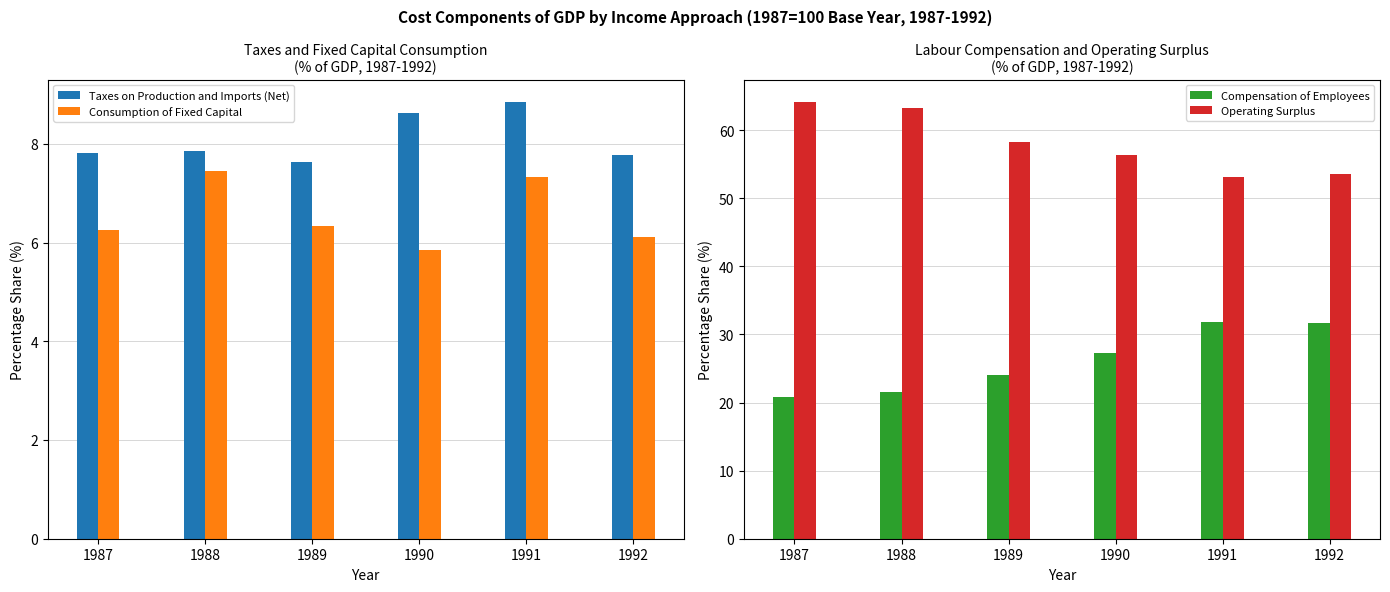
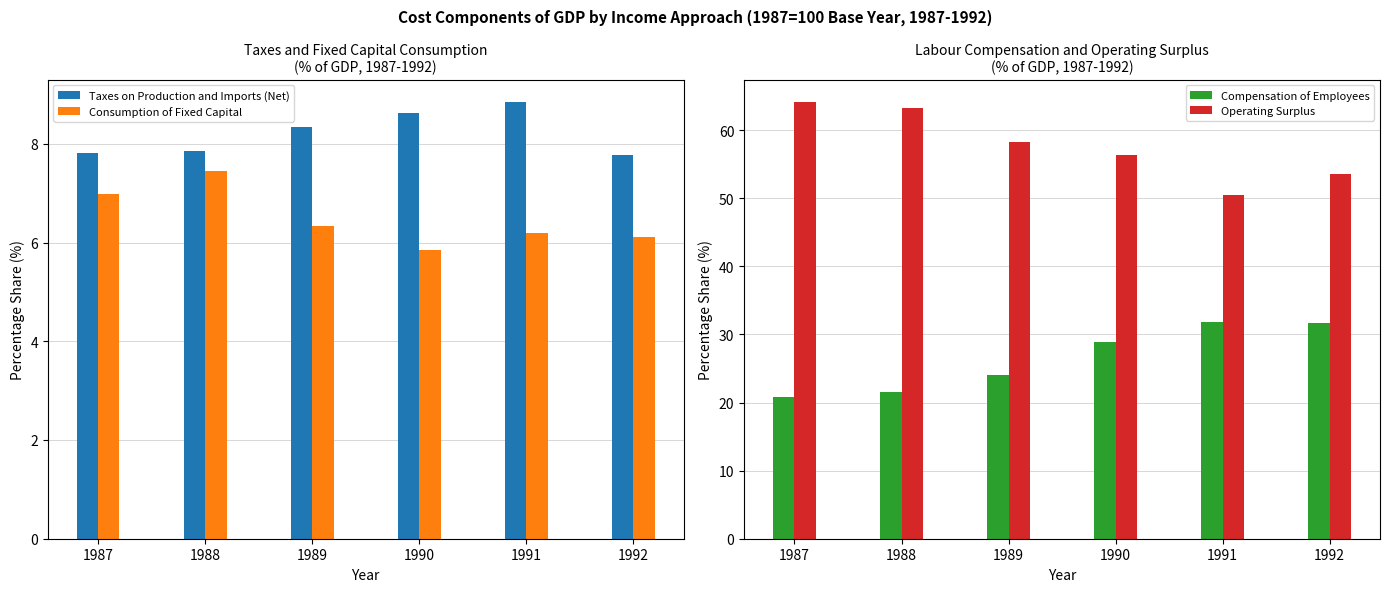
Taxes and Fixed Capital Consumption (% of GDP, 1987-1992), Consumption of Fixed Capital, 1987: 6.2 -> 7.0
Taxes and Fixed Capital Consumption (% of GDP, 1987-1992), Taxes on Production and Imports (Net), 1989: 7.6 -> 8.3
Taxes and Fixed Capital Consumption (% of GDP, 1987-1992), Consumption of Fixed Capital, 1991: 7.3 -> 6.2
Labour Compensation and Operating Surplus (% of GDP, 1987-1992), Compensation of Employees, 1990: 27 -> 29
Labour Compensation and Operating Surplus (% of GDP, 1987-1992), Operating Surplus, 1991: 53 -> 51
